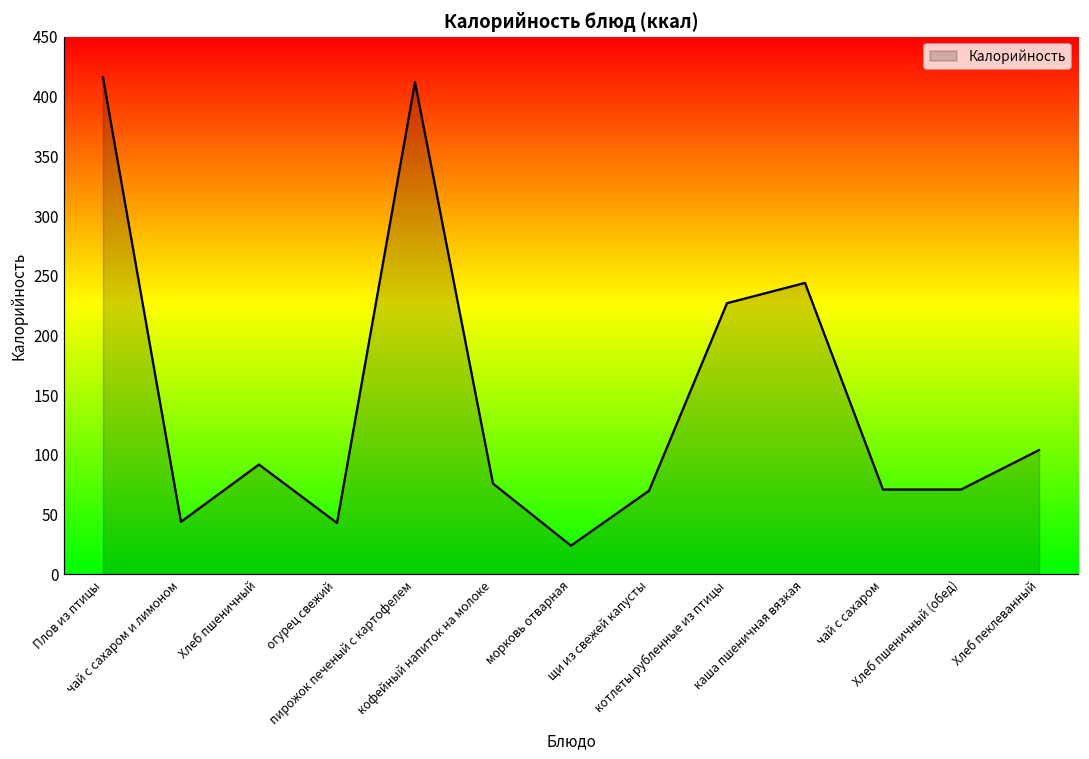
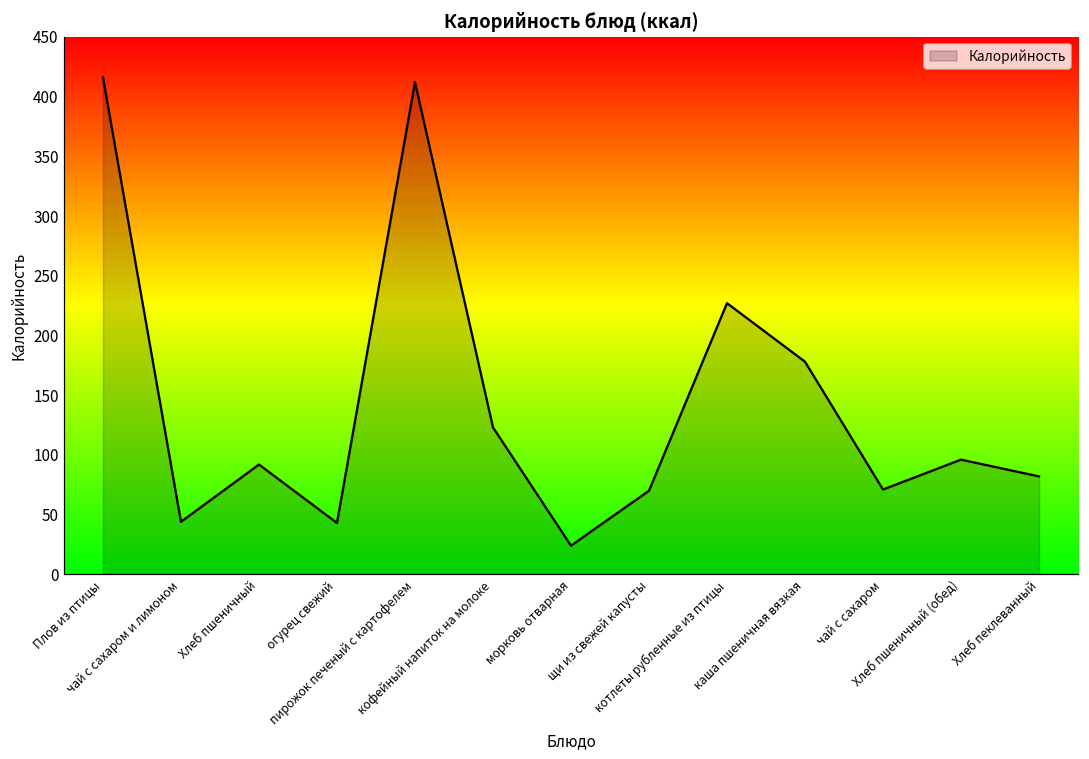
кофейный напиток на молоке: 76 -> 123
каша пшеничная вязкая: 244 -> 178
Хлеб пшеничный (обед): 71 -> 96
Хлеб пеклеванный: 104 -> 82
